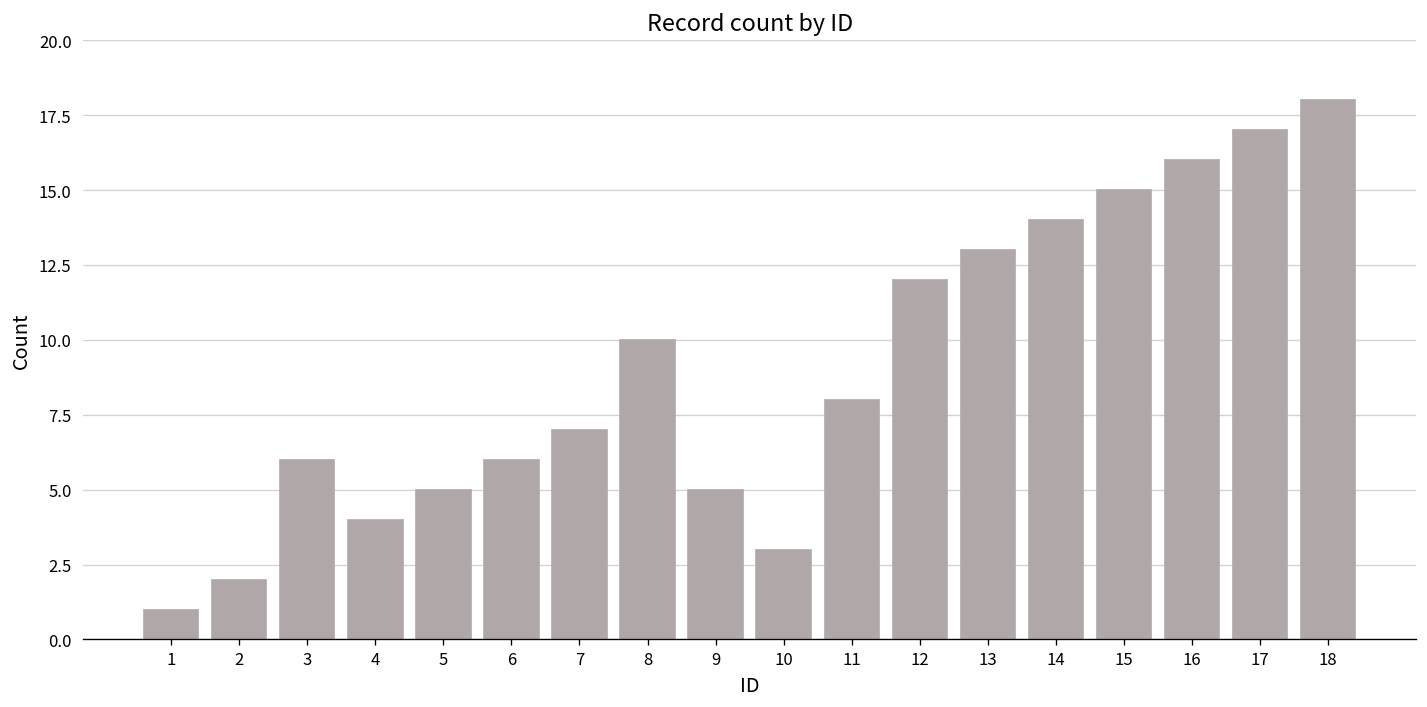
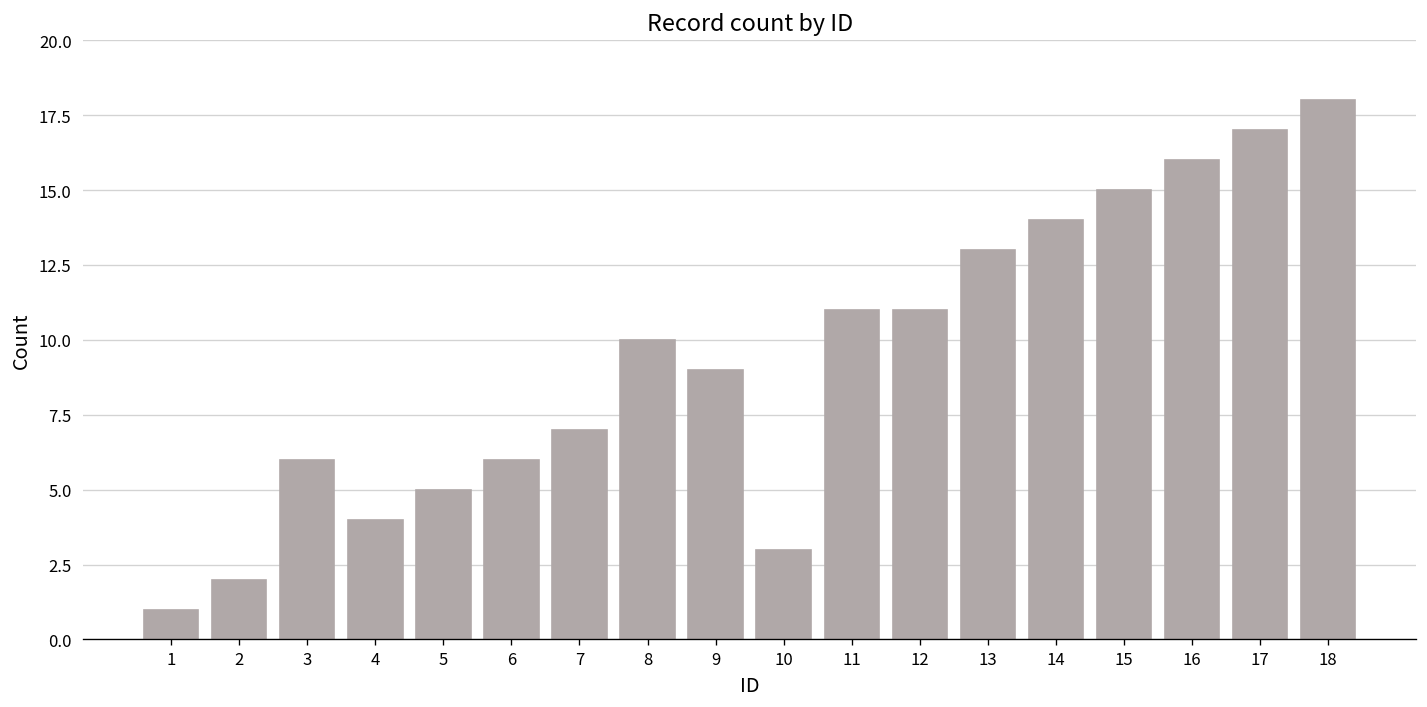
9: 5 -> 9
11: 8 -> 11
12: 12 -> 11
